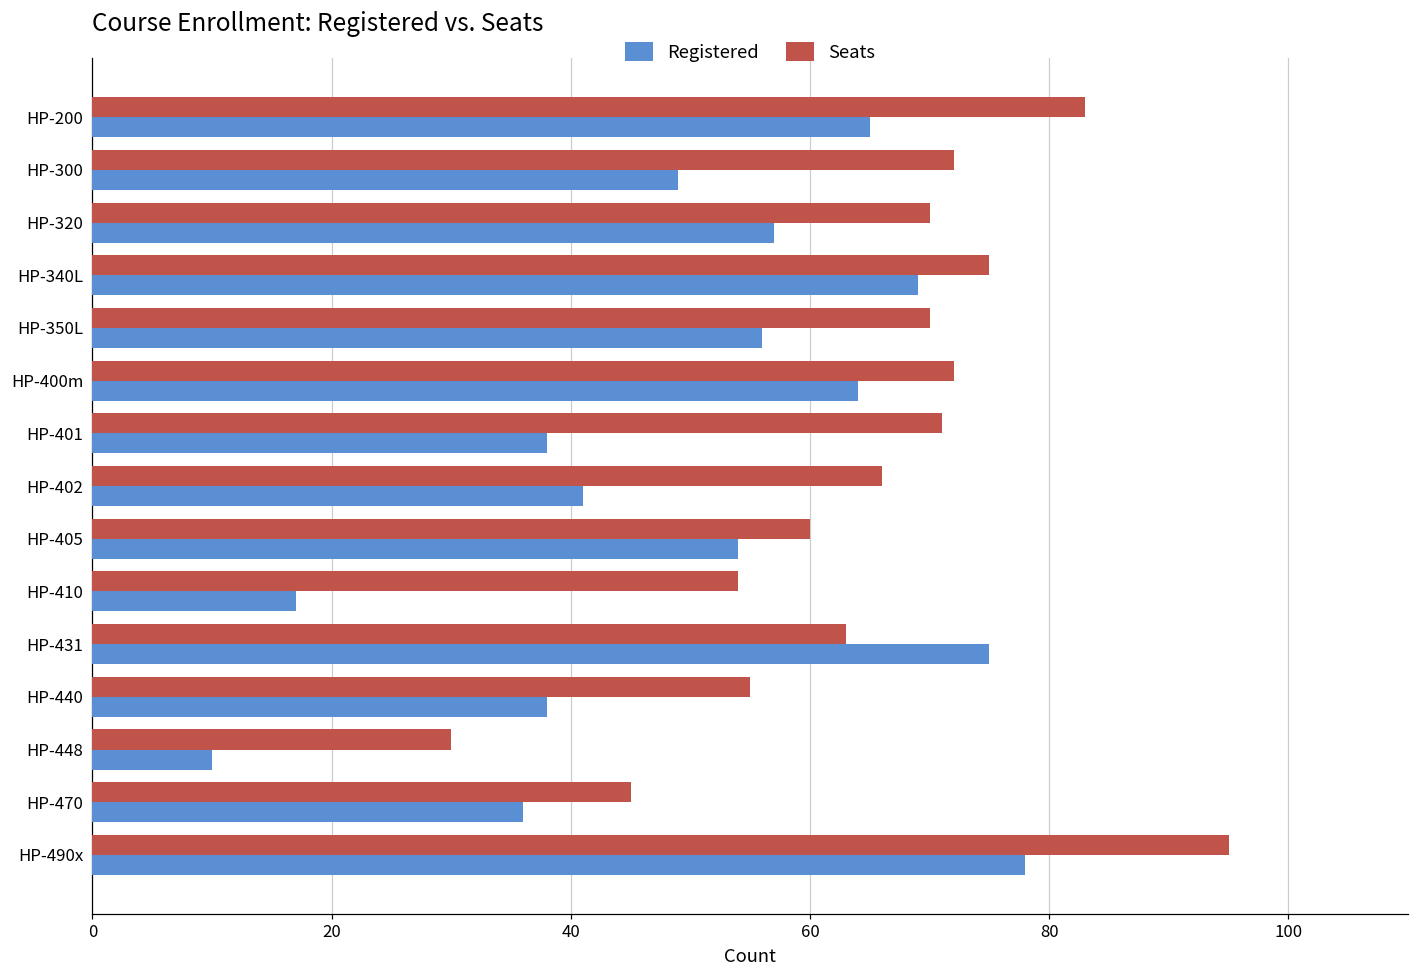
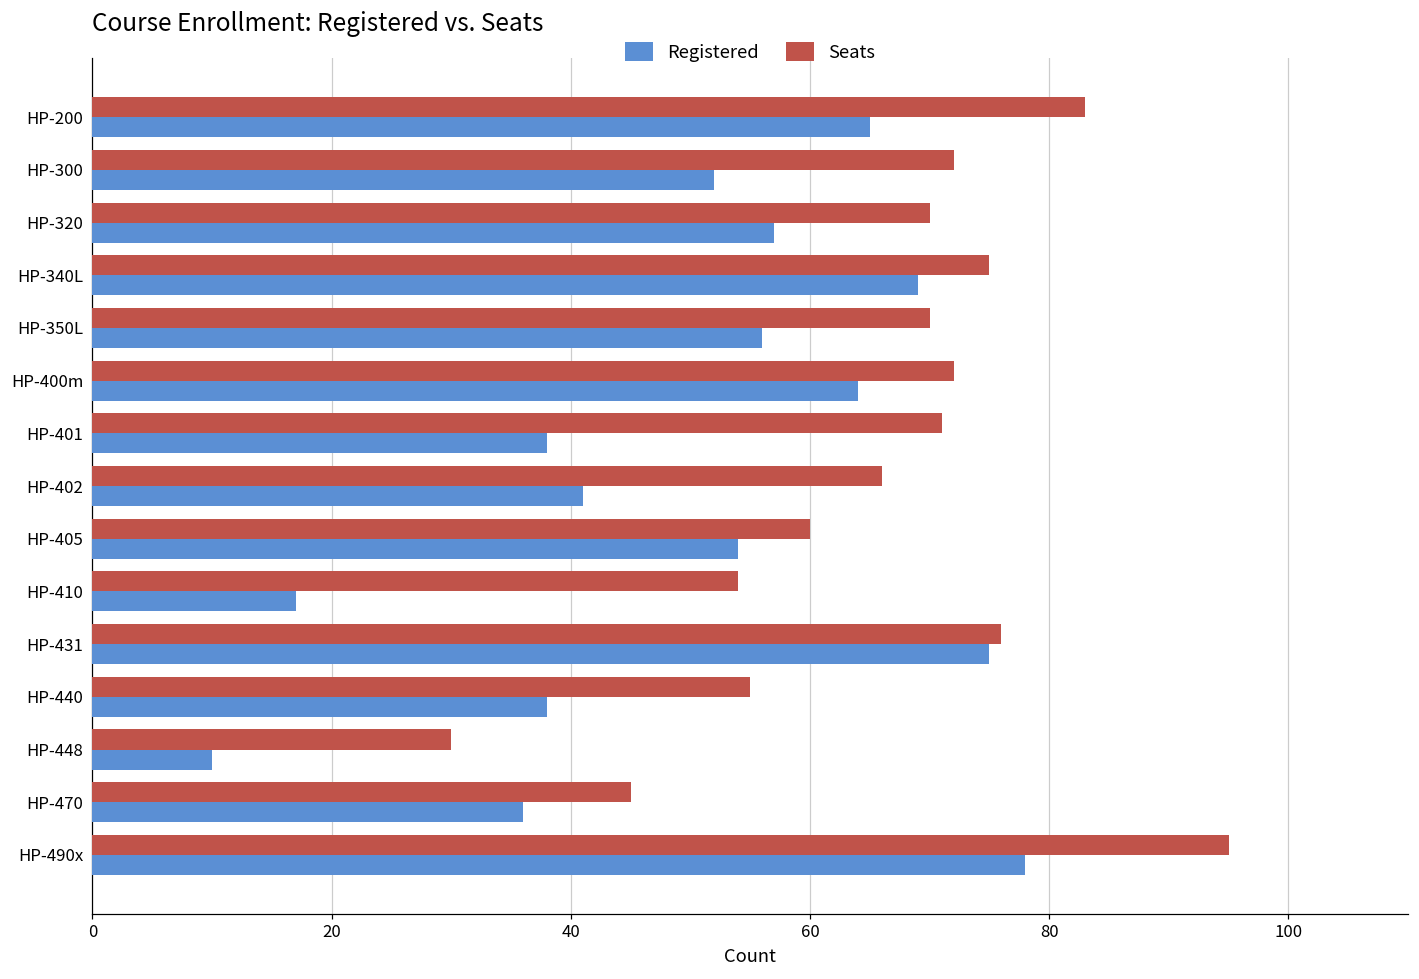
Registered, HP-300: 49 -> 52
Seats, HP-431: 63 -> 76
